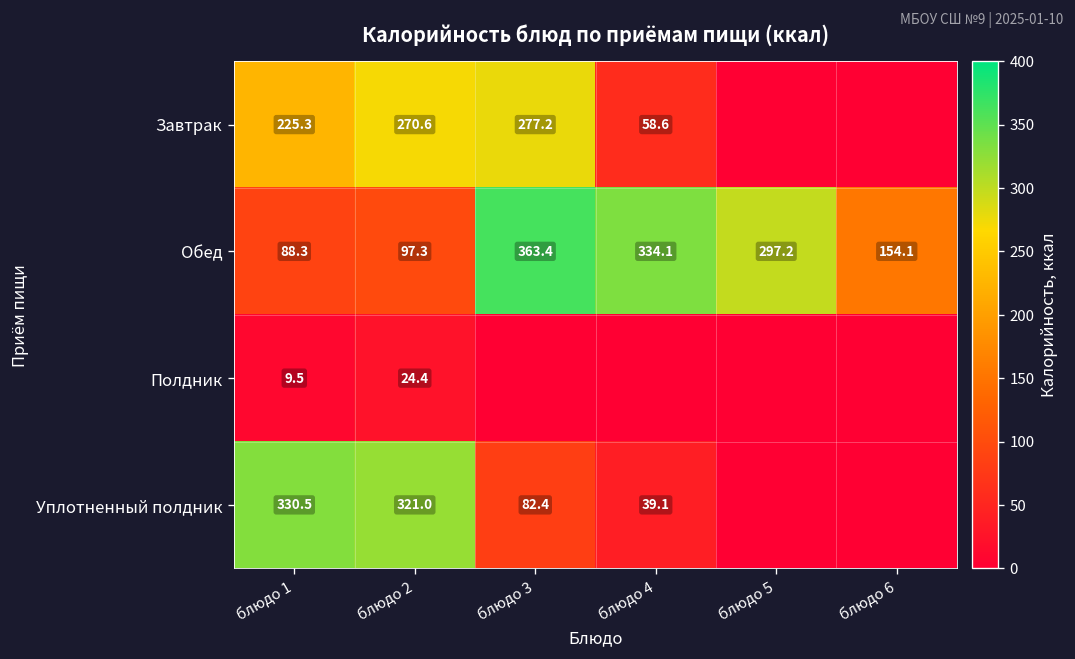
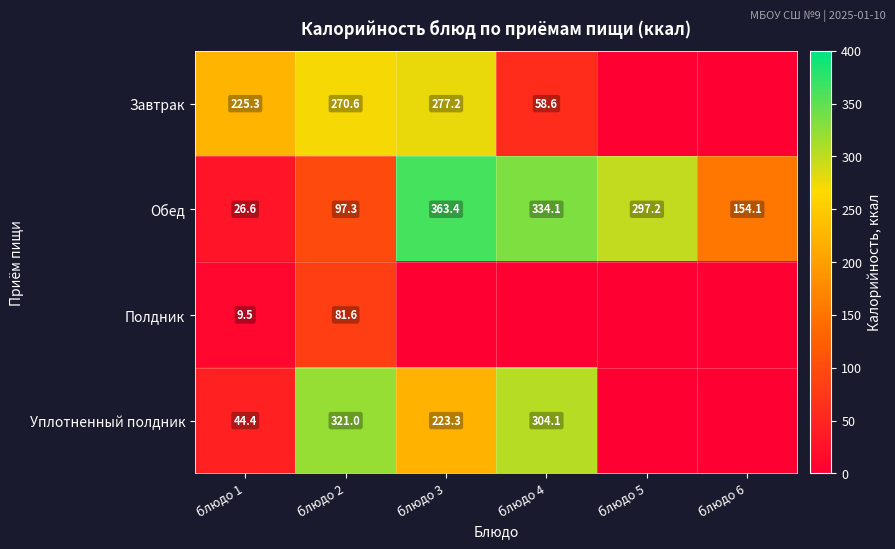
Обед, блюдо 1: 88.3 -> 26.6
Полдник, блюдо 2: 24.4 -> 81.6
Уплотненный полдник, блюдо 1: 330.5 -> 44.4
Уплотненный полдник, блюдо 3: 82.4 -> 223.3
Уплотненный полдник, блюдо 4: 39.1 -> 304.1
